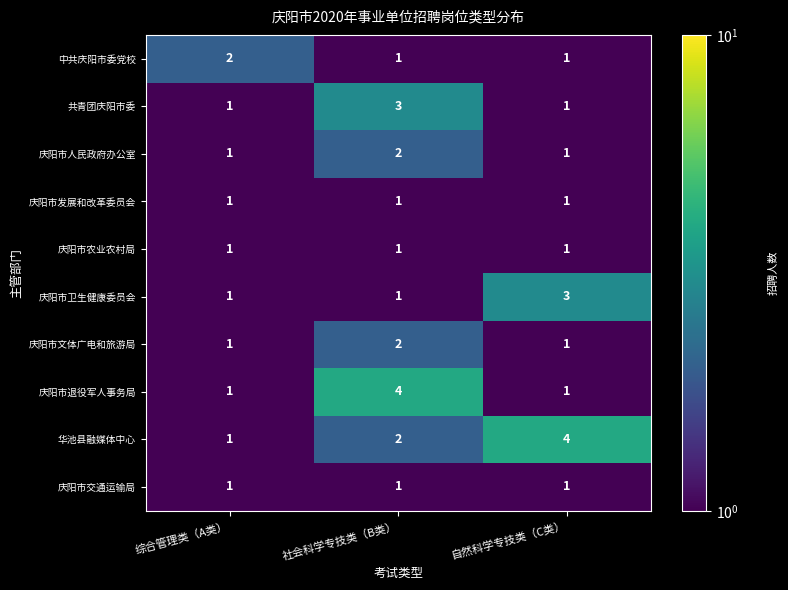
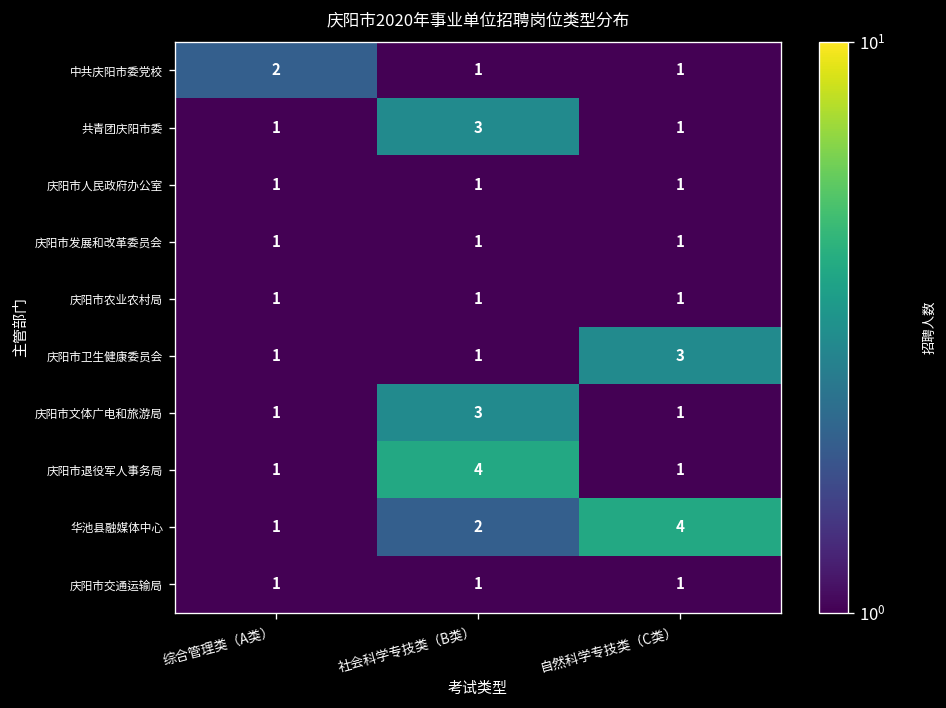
庆阳市人民政府办公室, 社会科学专技类（B类）: 2 -> 1
庆阳市文体广电和旅游局, 社会科学专技类（B类）: 2 -> 3
